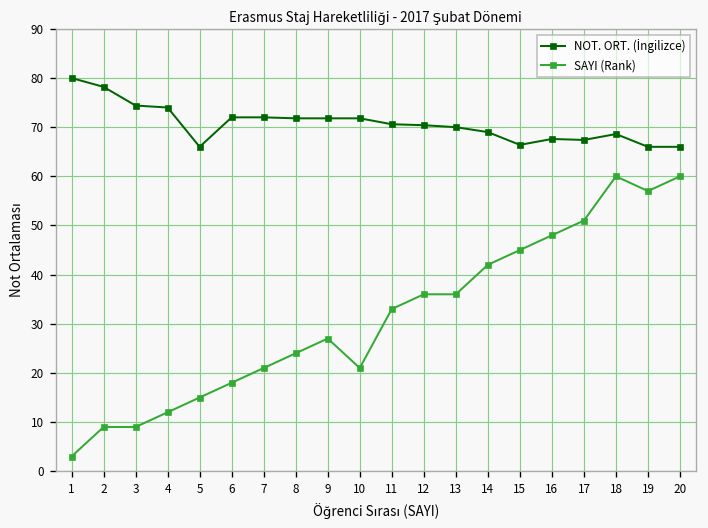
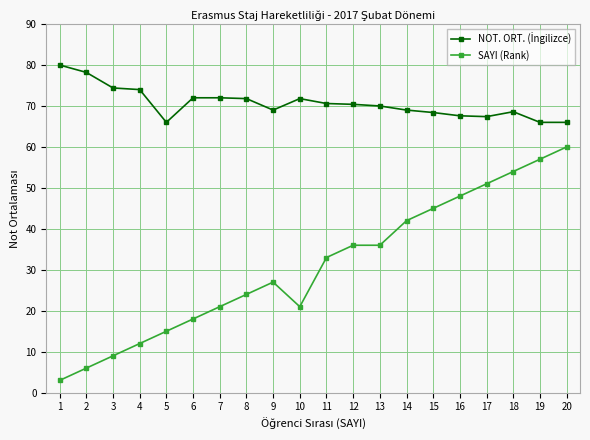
SAYI (Rank), 2: 9 -> 6
NOT. ORT. (İngilizce), 9: 72 -> 69
NOT. ORT. (İngilizce), 15: 66 -> 68
SAYI (Rank), 18: 60 -> 54
